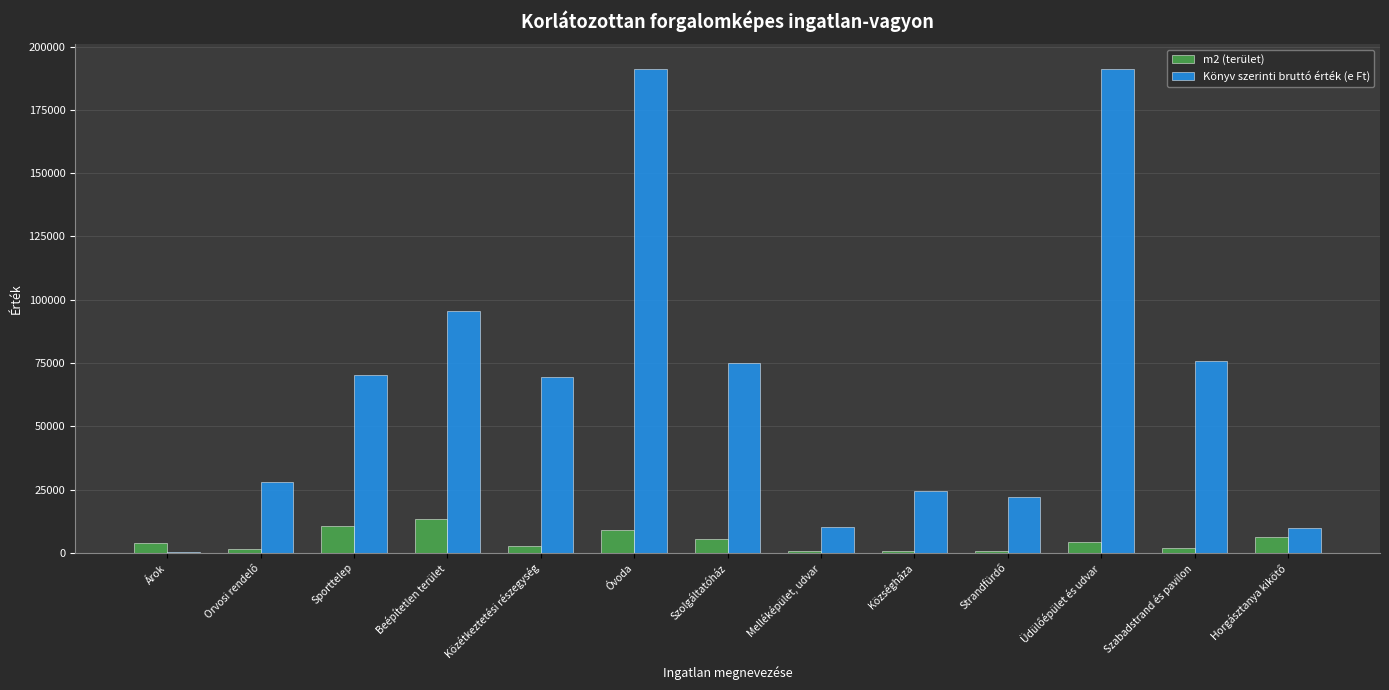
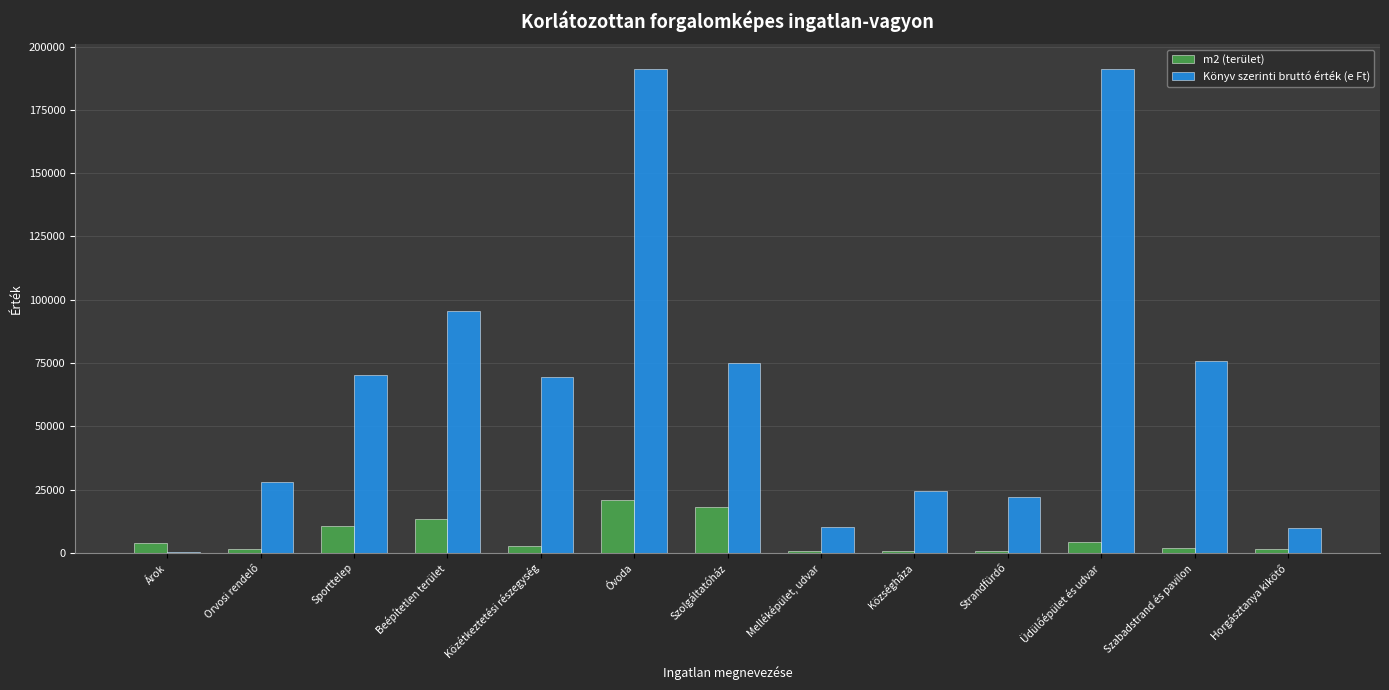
m2 (terület), Óvoda: 9000 -> 21000
m2 (terület), Szolgáltatóház: 5000 -> 18000
m2 (terület), Horgásztanya kikötő: 6000 -> 1000
